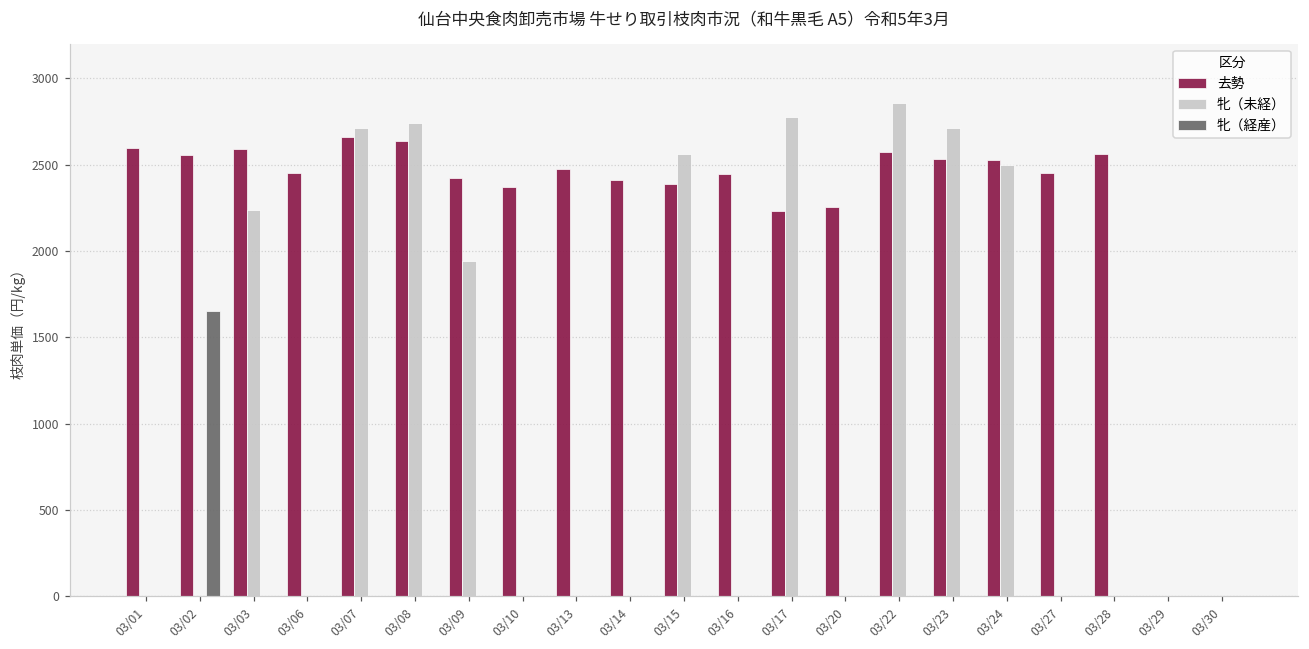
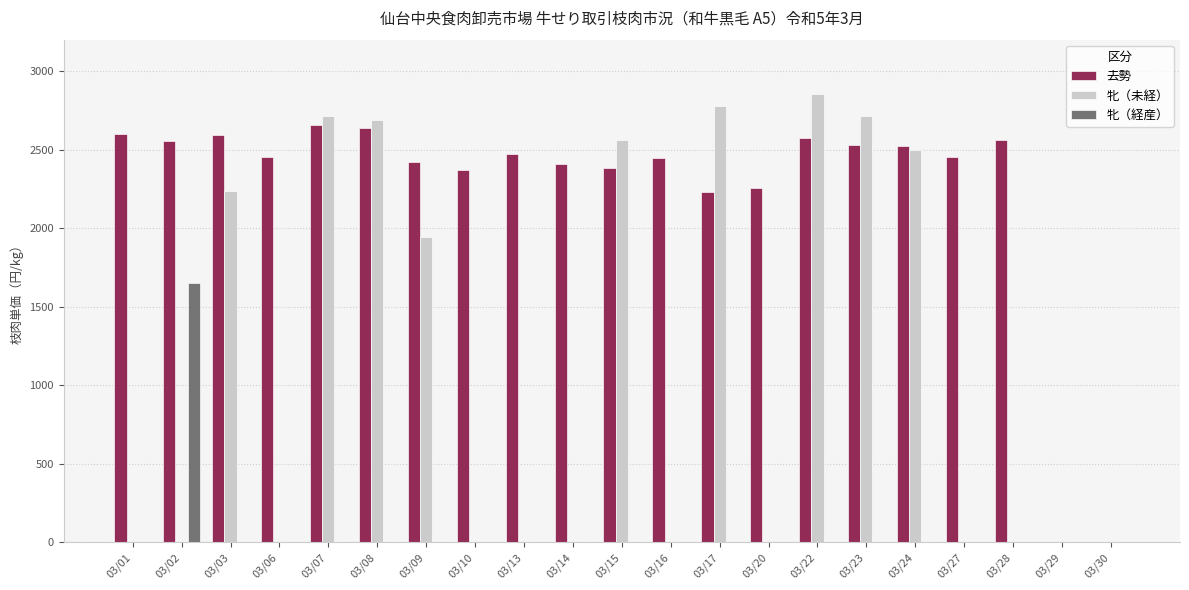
牝（未経）, 03/08: 2740 -> 2690
